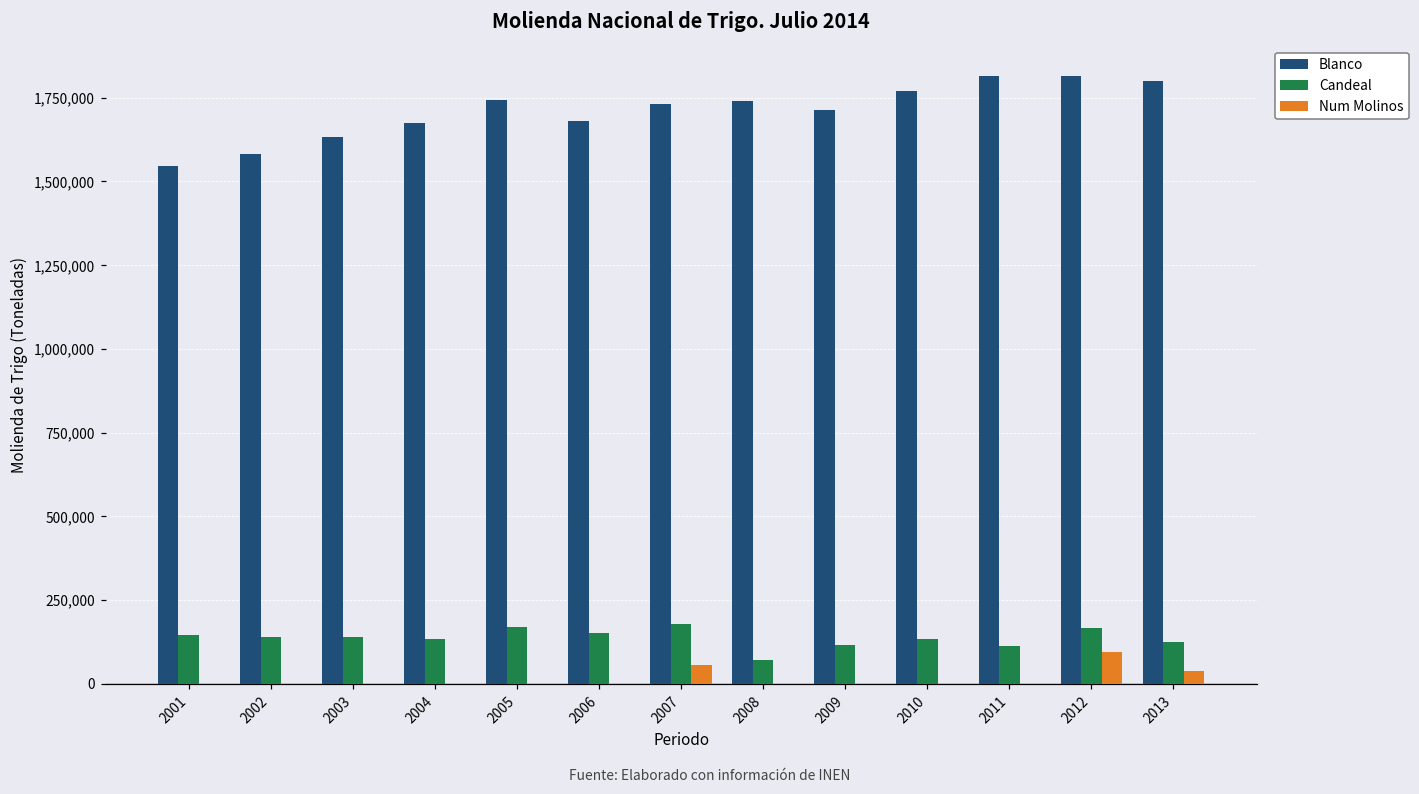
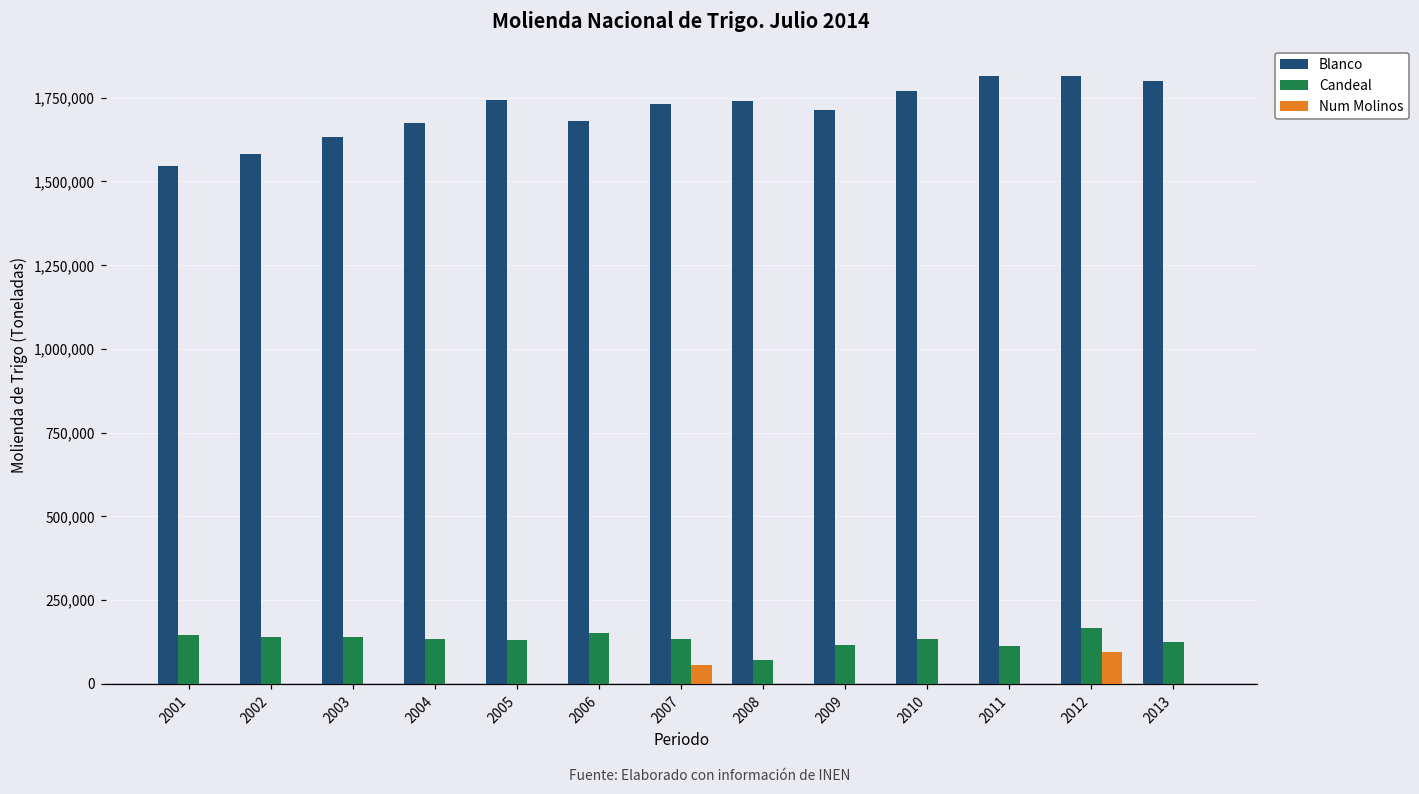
Candeal, 2005: 170,000 -> 130,000
Candeal, 2007: 180,000 -> 130,000
Num Molinos, 2013: 40,000 -> 0
